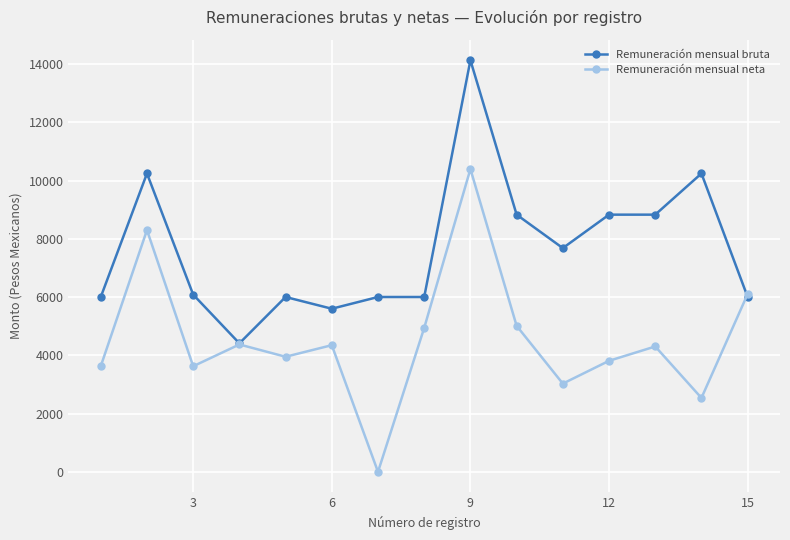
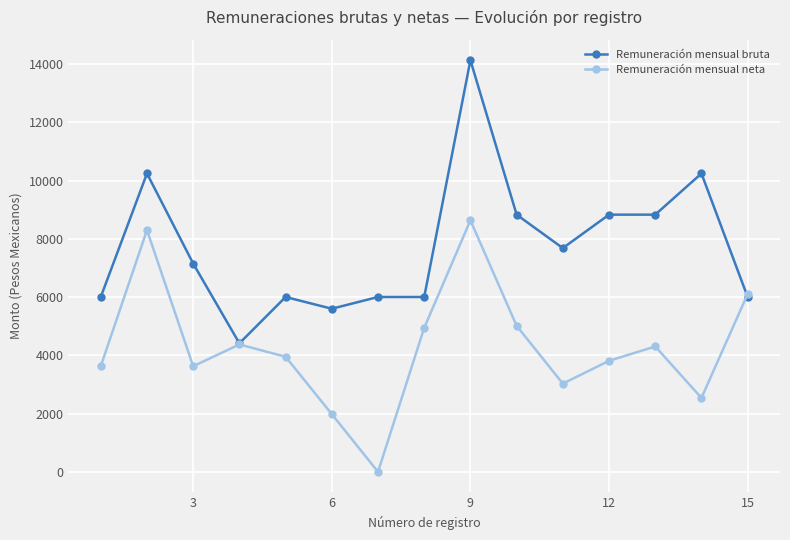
Remuneración mensual bruta, 3: 6100 -> 7200
Remuneración mensual neta, 6: 4400 -> 2000
Remuneración mensual neta, 9: 10400 -> 8600
